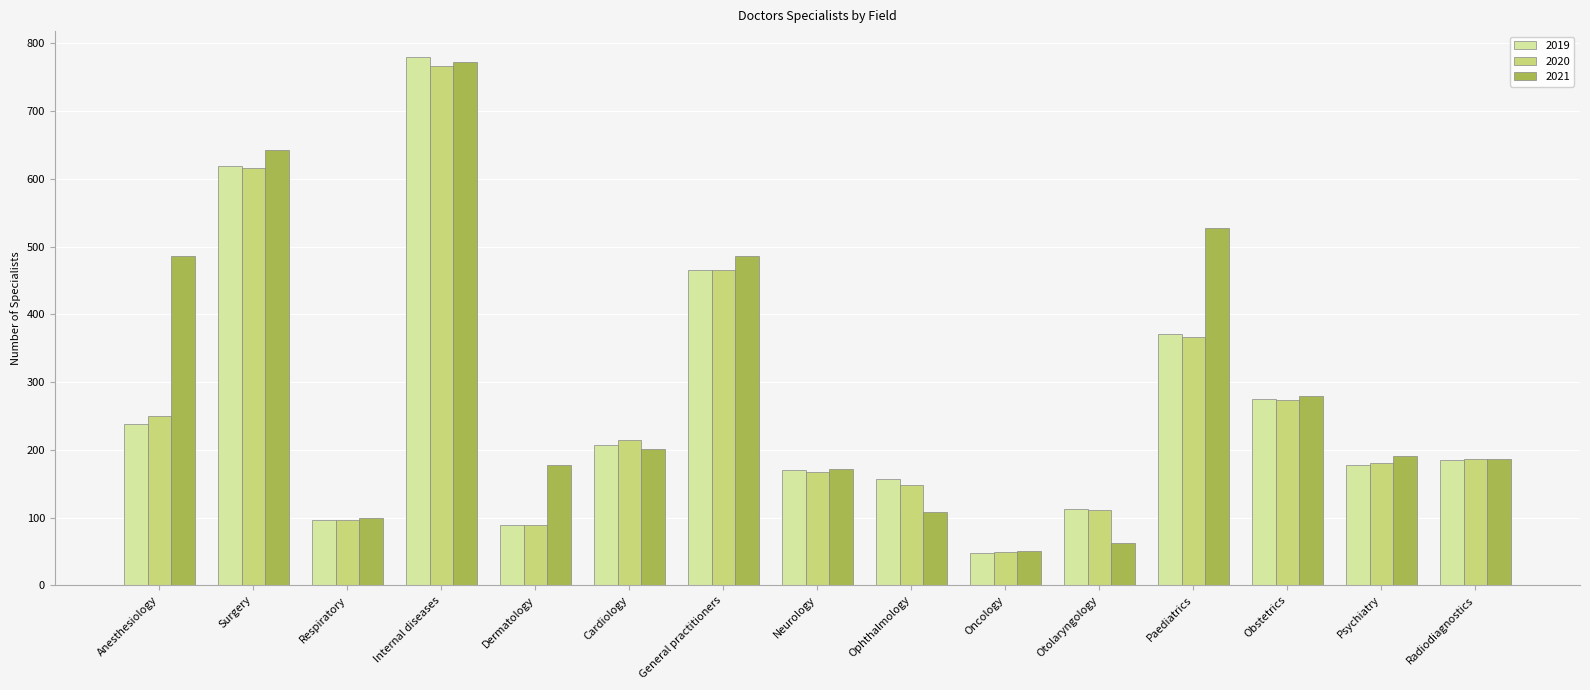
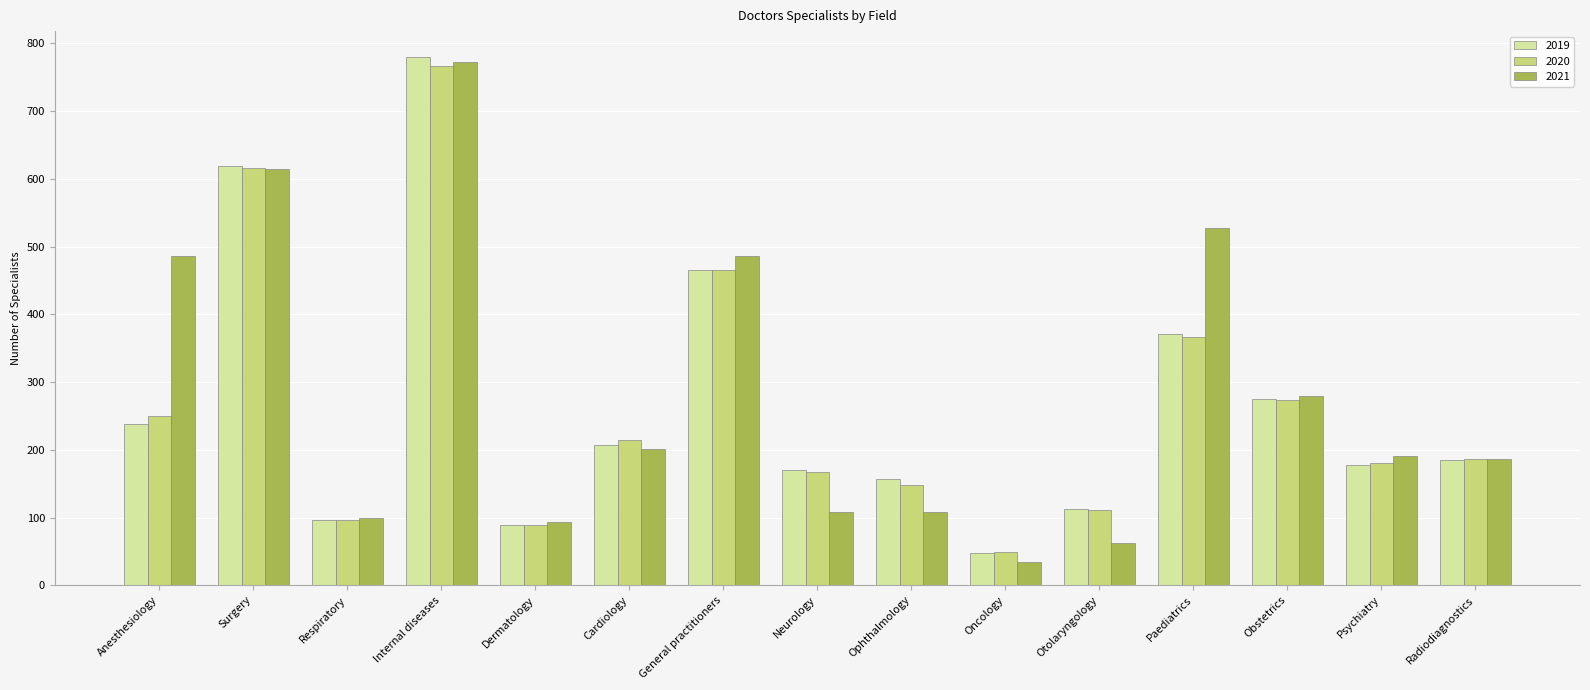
2021, Surgery: 640 -> 620
2021, Dermatology: 180 -> 90
2021, Neurology: 170 -> 110
2021, Oncology: 50 -> 40
